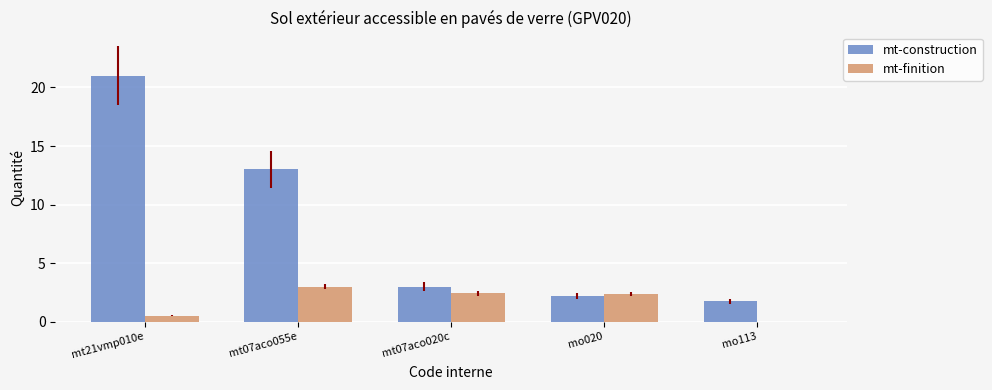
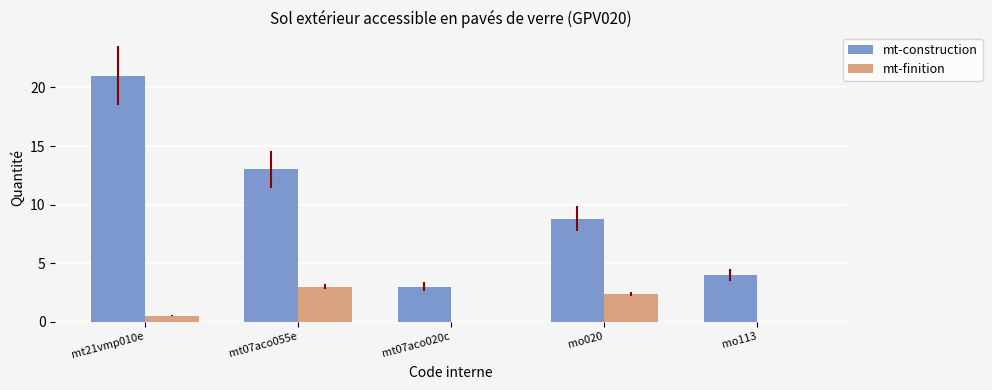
mt-finition, mt07aco020c: 2.4 -> 0.0
mt-construction, mo020: 2.2 -> 8.8
mt-construction, mo113: 1.7 -> 4.0
